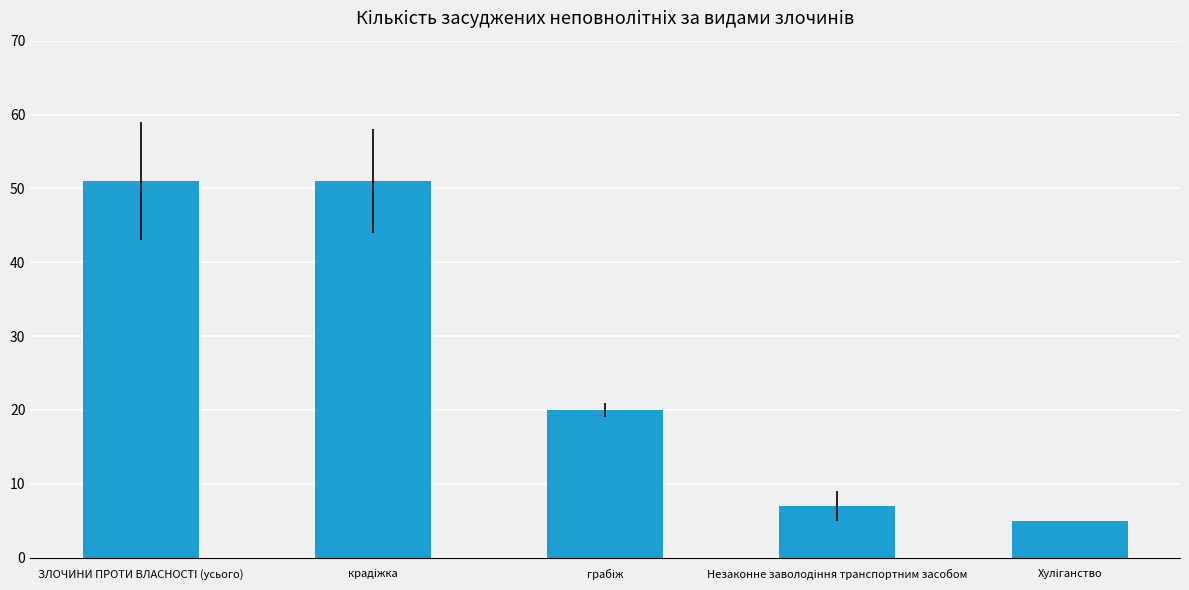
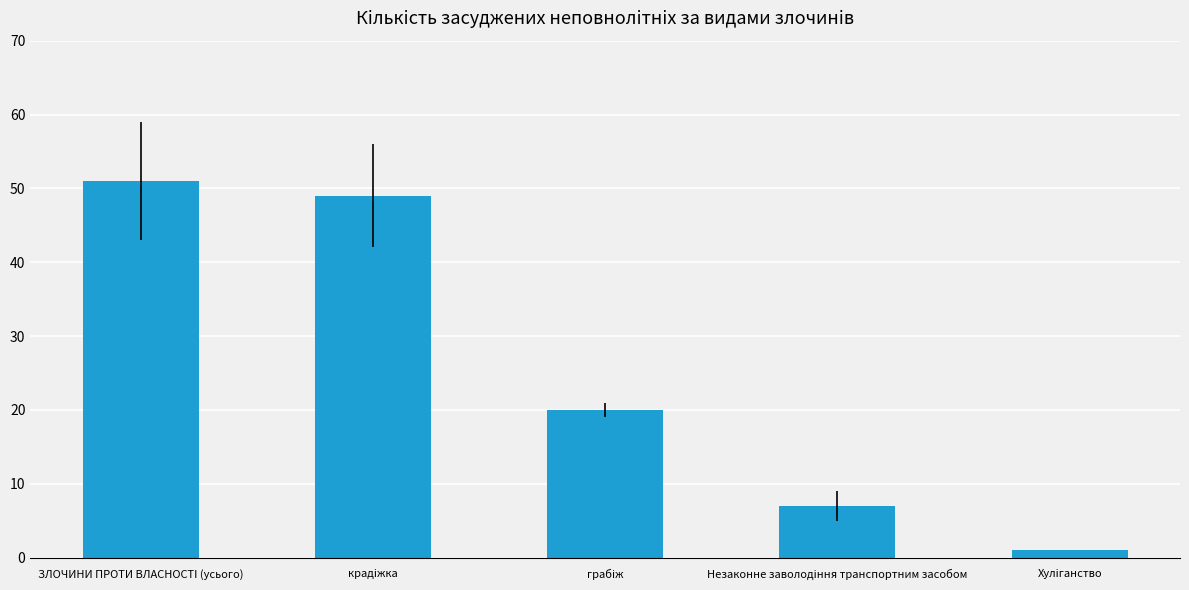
крадіжка: 51 -> 49
Хуліганство: 5 -> 1
